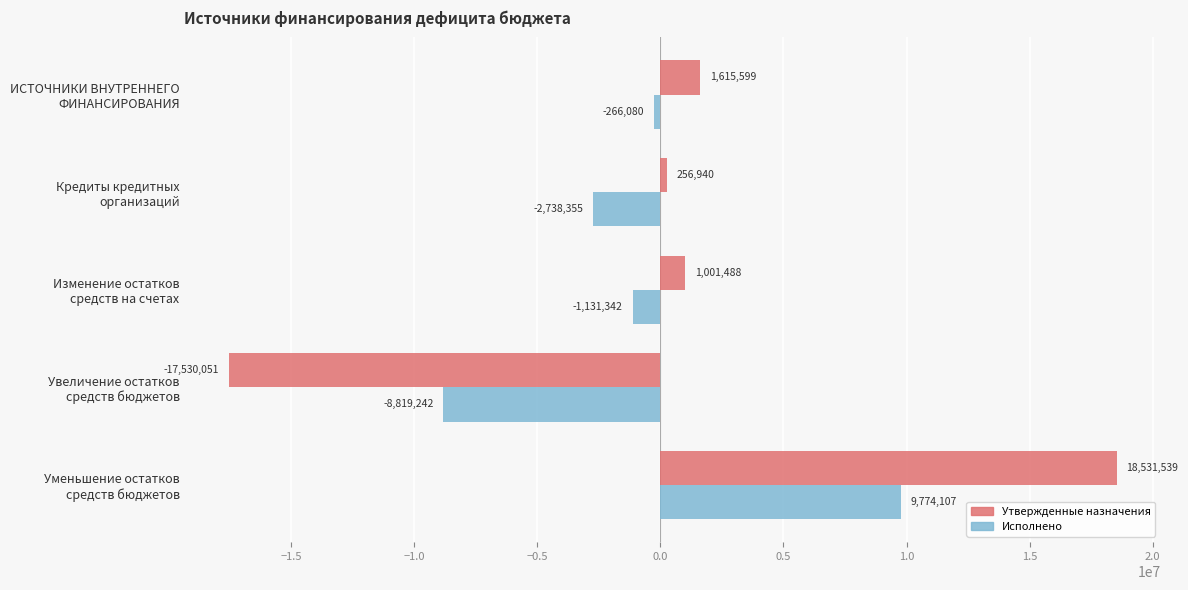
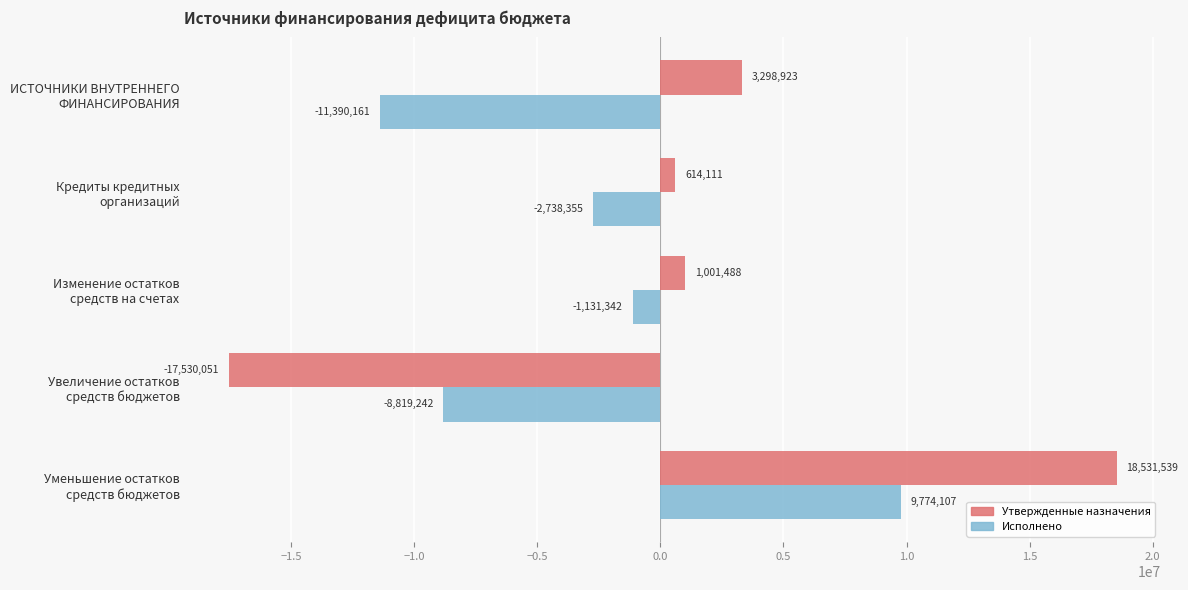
Утвержденные назначения, ИСТОЧНИКИ ВНУТРЕННЕГО ФИНАНСИРОВАНИЯ: 1,615,599 -> 3,298,923
Исполнено, ИСТОЧНИКИ ВНУТРЕННЕГО ФИНАНСИРОВАНИЯ: -266,080 -> -11,390,161
Утвержденные назначения, Кредиты кредитных организаций: 256,940 -> 614,111
